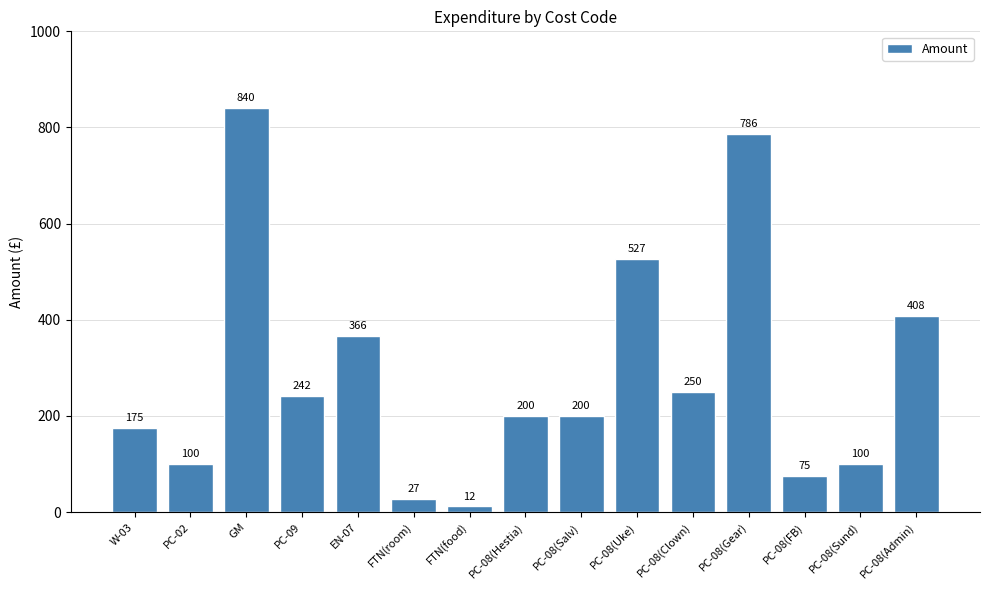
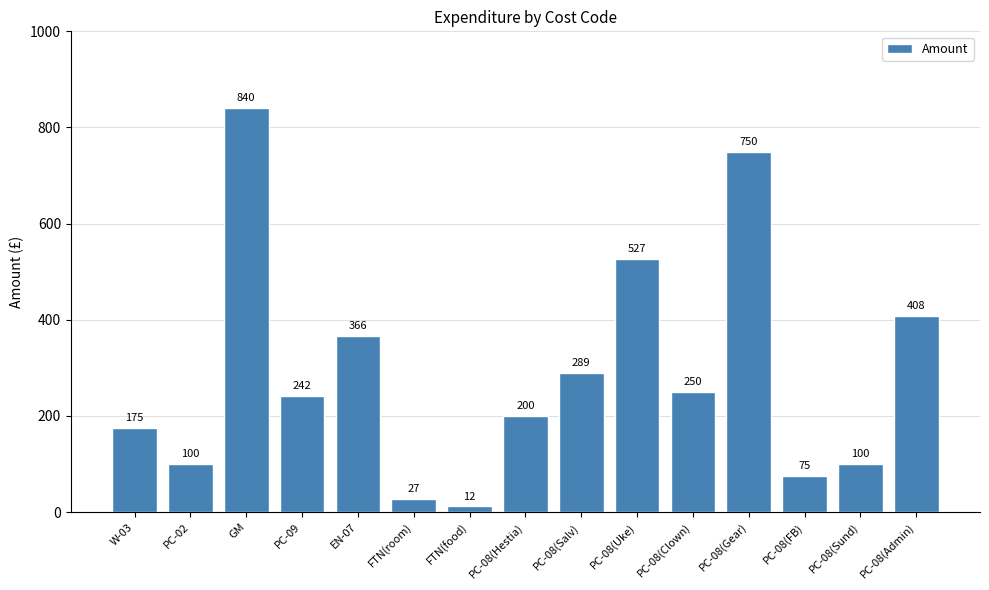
PC-08(Salv): 200 -> 289
PC-08(Gear): 786 -> 750
